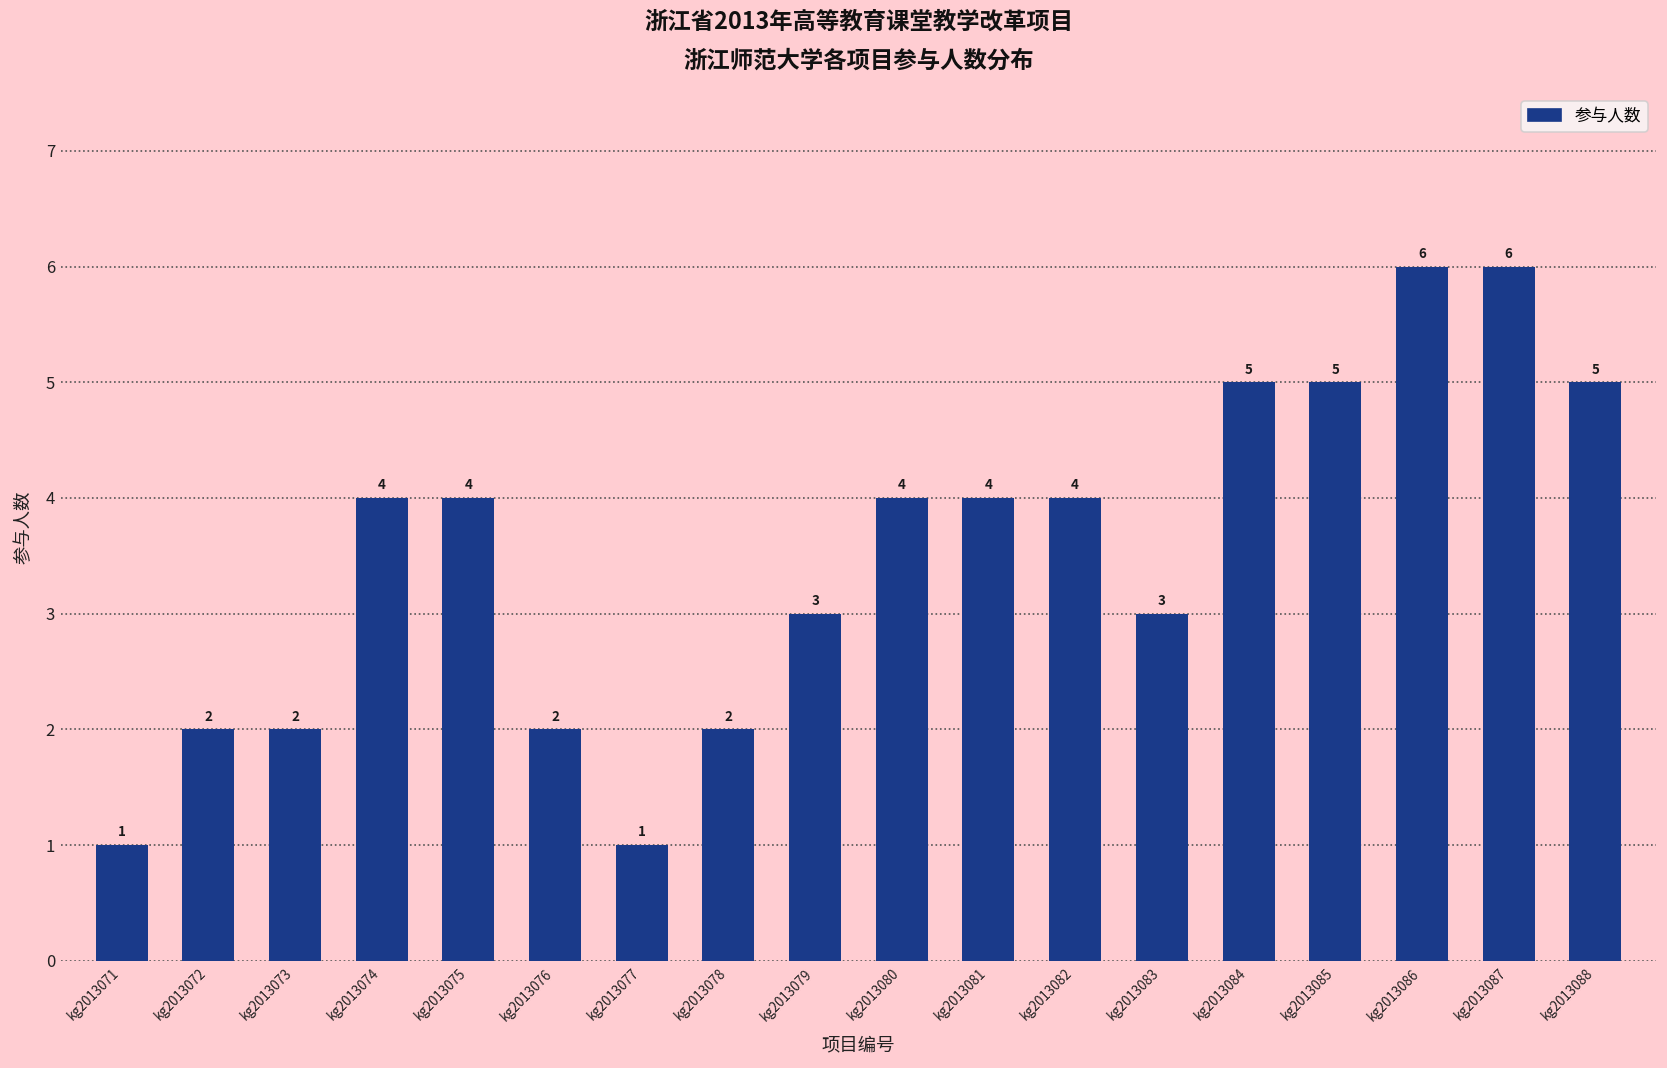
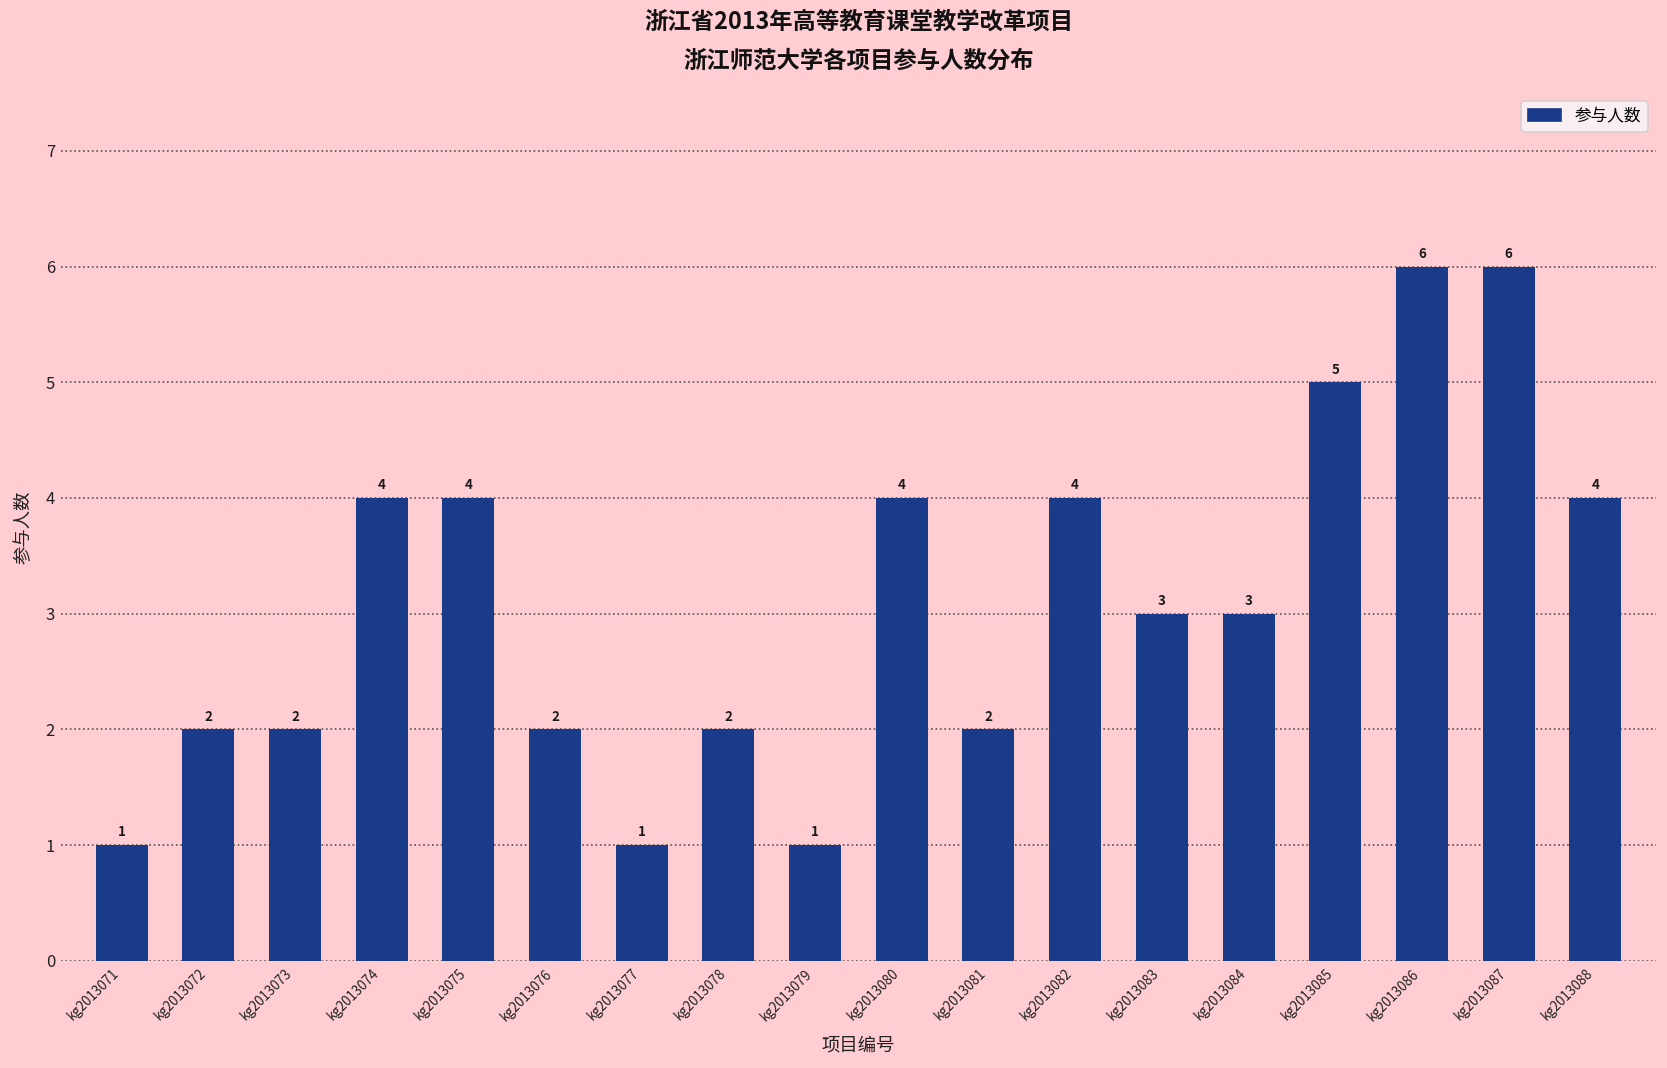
kg2013079: 3 -> 1
kg2013081: 4 -> 2
kg2013084: 5 -> 3
kg2013088: 5 -> 4
